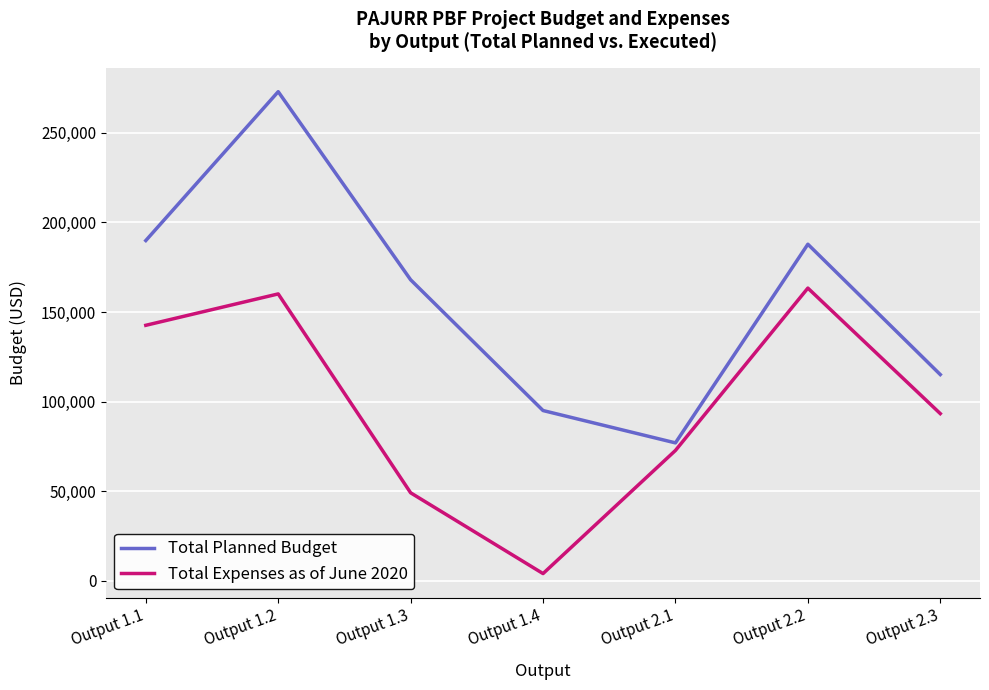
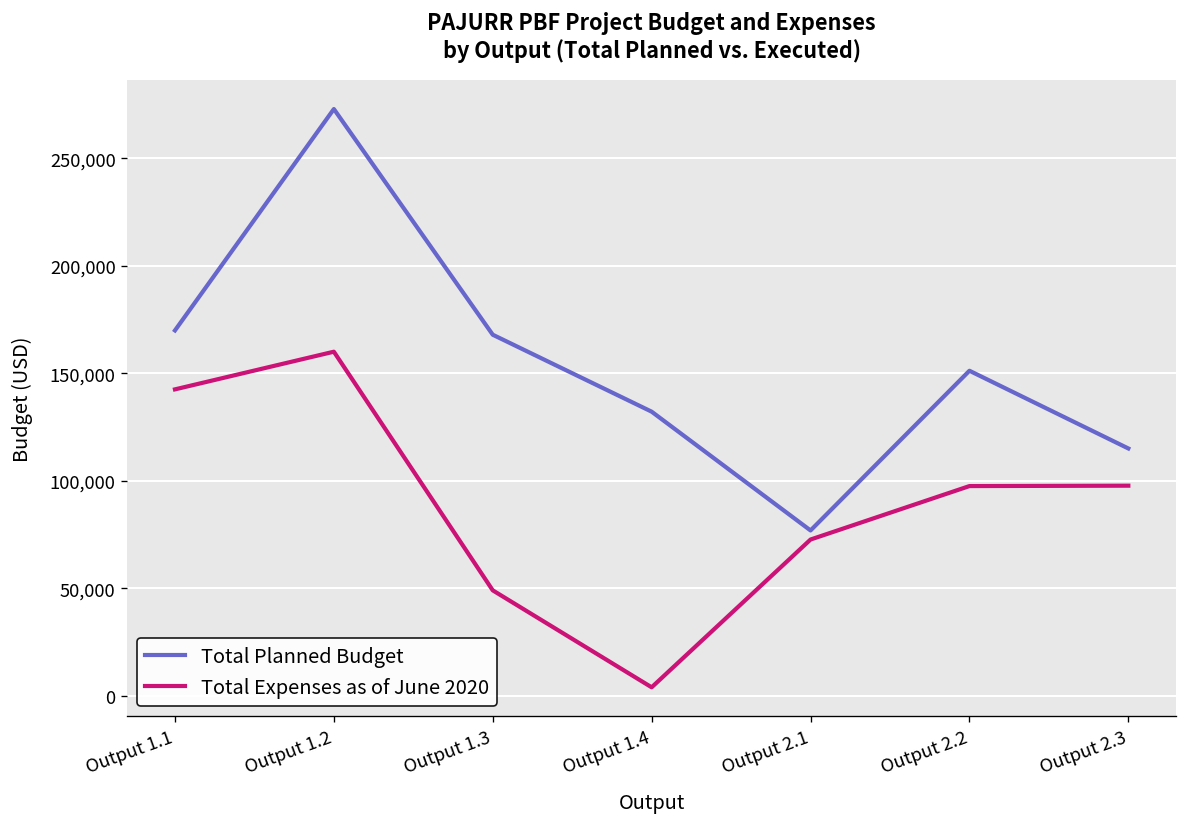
Total Planned Budget, Output 1.1: 190,000 -> 170,000
Total Planned Budget, Output 1.4: 95,000 -> 132,000
Total Planned Budget, Output 2.2: 188,000 -> 151,000
Total Expenses as of June 2020, Output 2.2: 163,000 -> 98,000
Total Expenses as of June 2020, Output 2.3: 93,000 -> 98,000
